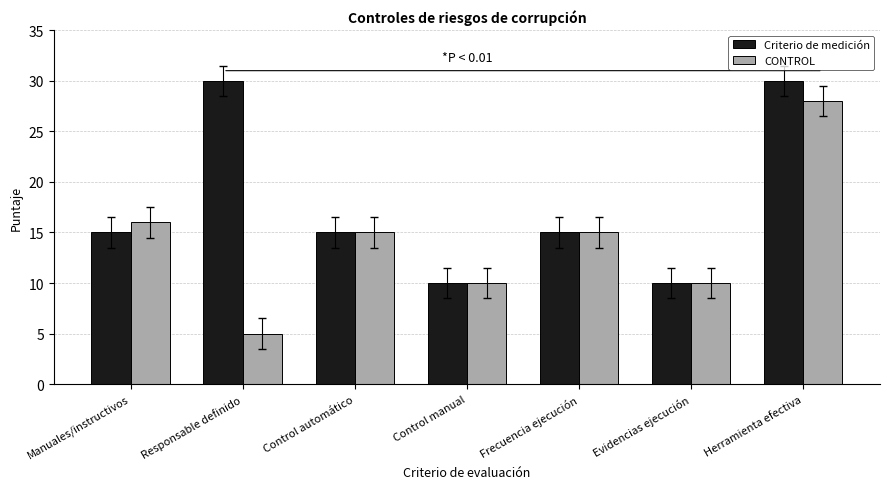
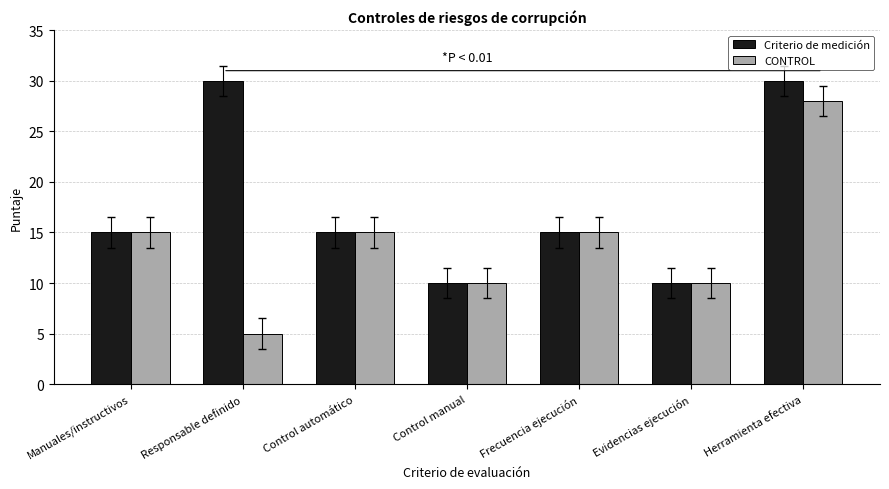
CONTROL, Manuales/instructivos: 16 -> 15
